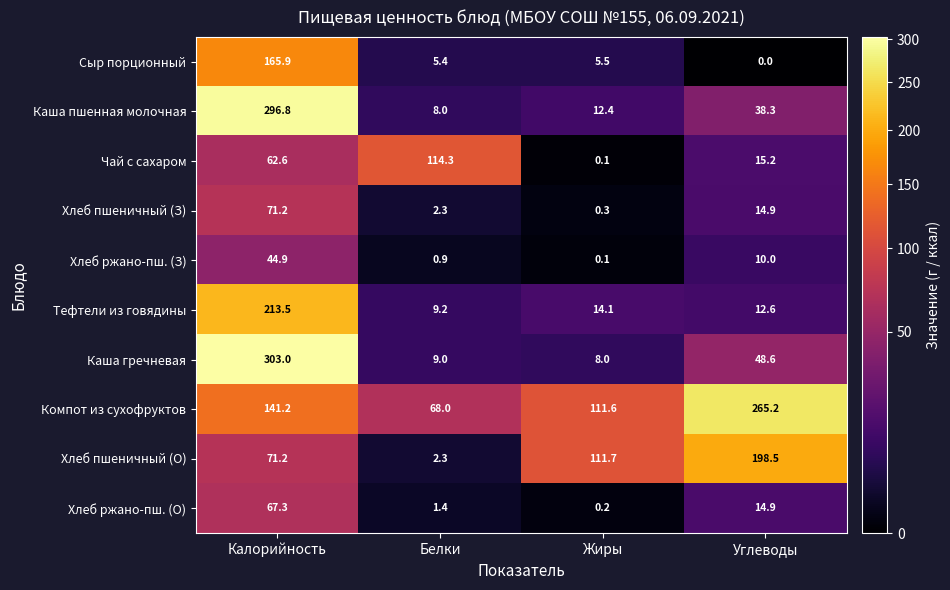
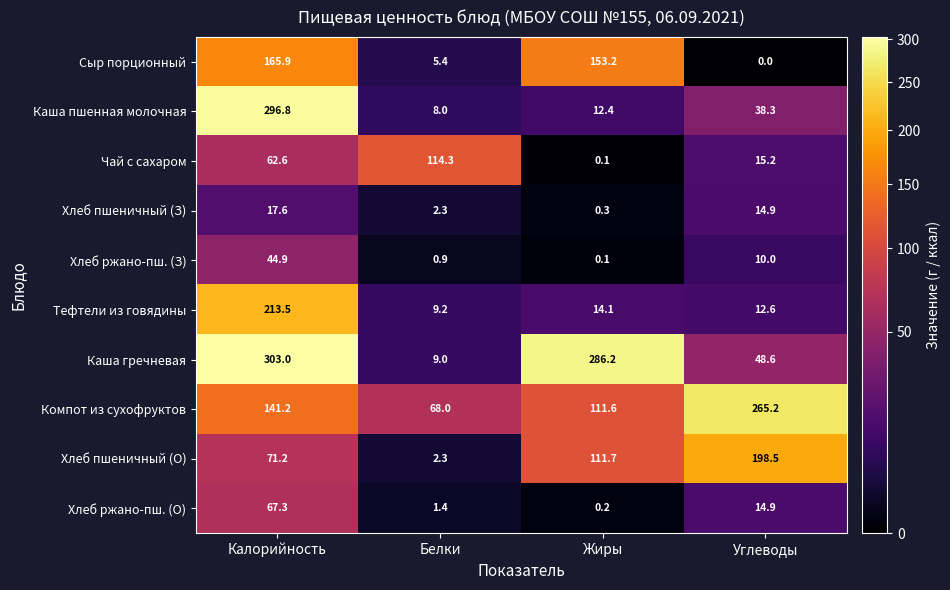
Сыр порционный, Жиры: 5.5 -> 153.2
Хлеб пшеничный (З), Калорийность: 71.2 -> 17.6
Каша гречневая, Жиры: 8.0 -> 286.2
